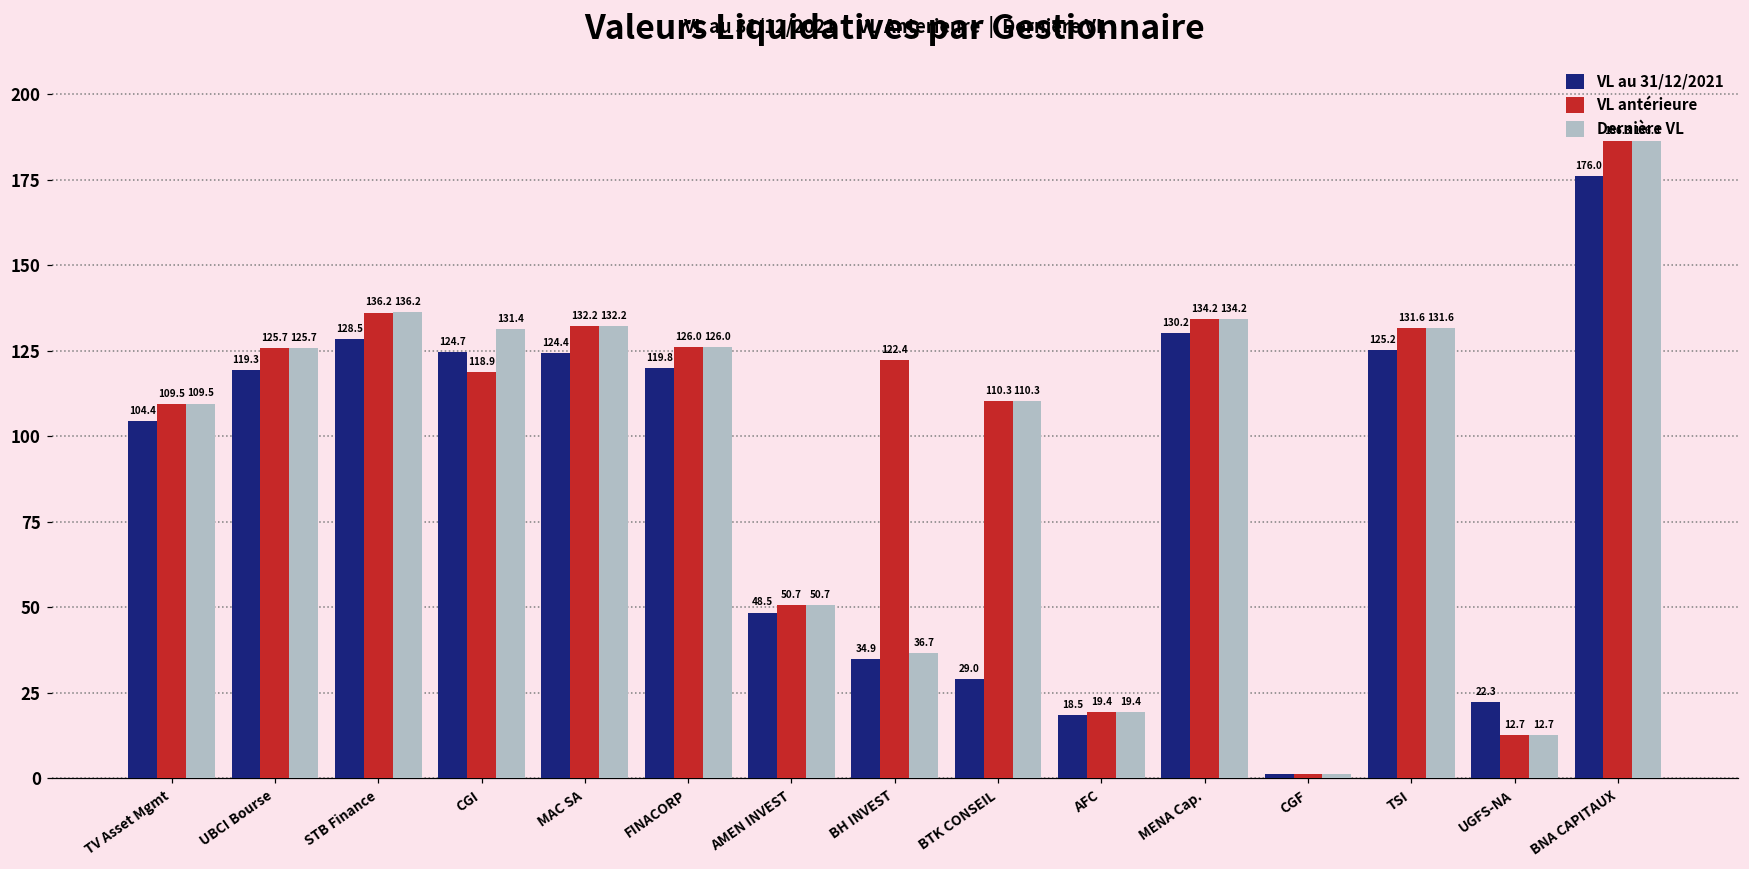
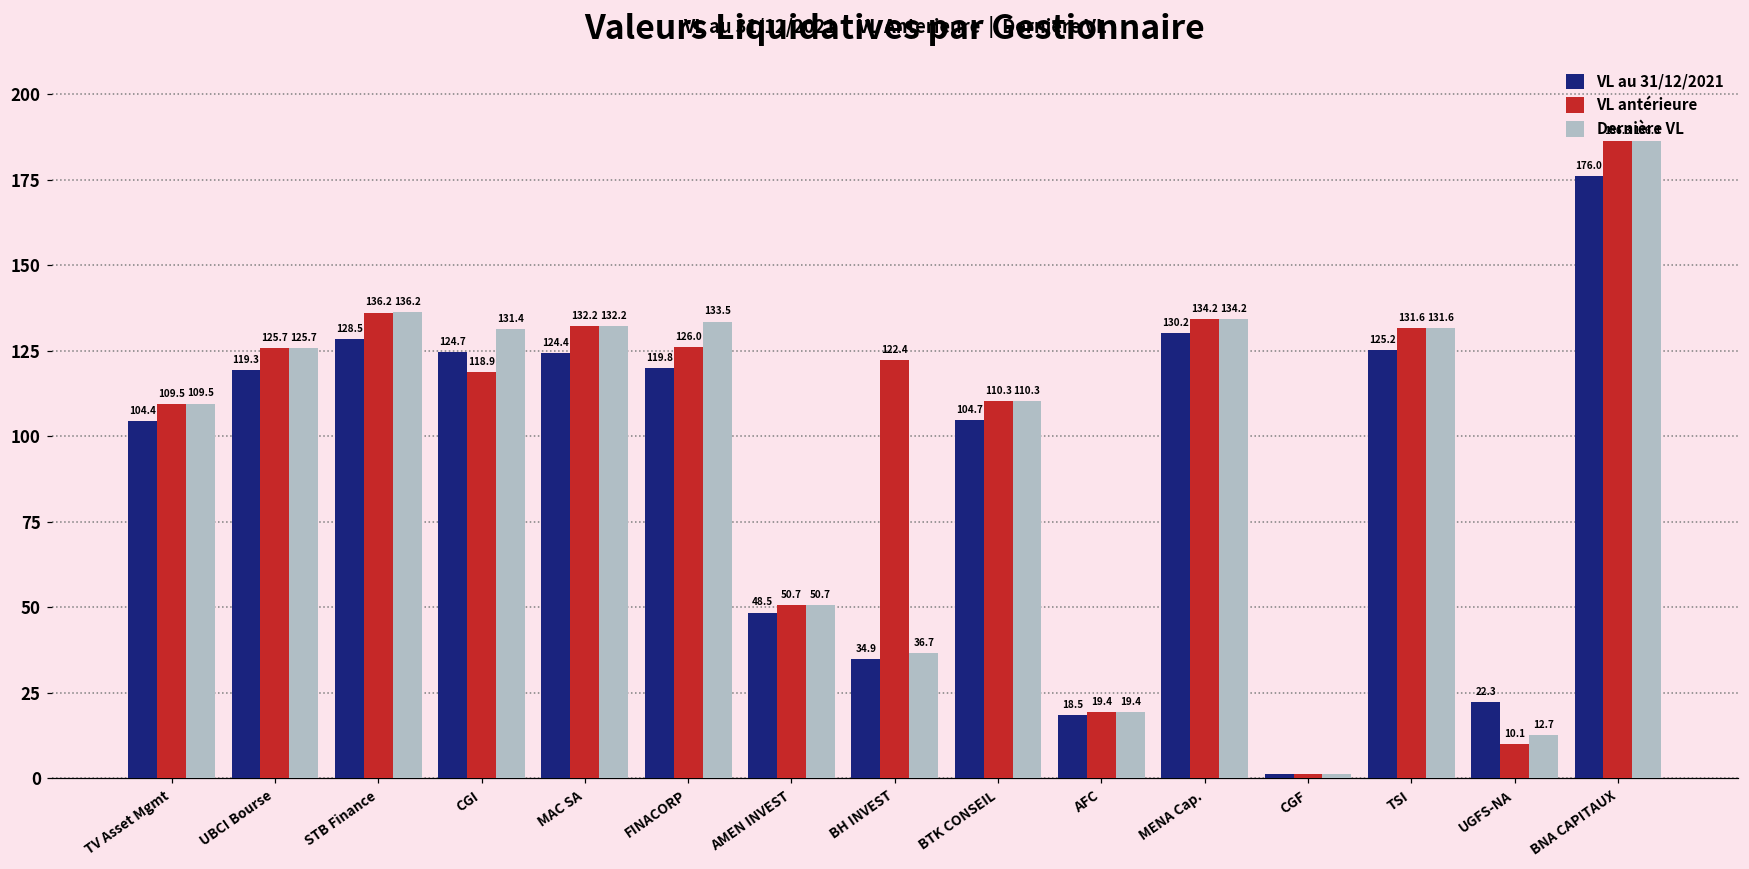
Dernière VL, FINACORP: 126.0 -> 133.5
VL au 31/12/2021, BTK CONSEIL: 29.0 -> 104.7
VL antérieure, UGFS-NA: 12.7 -> 10.1
